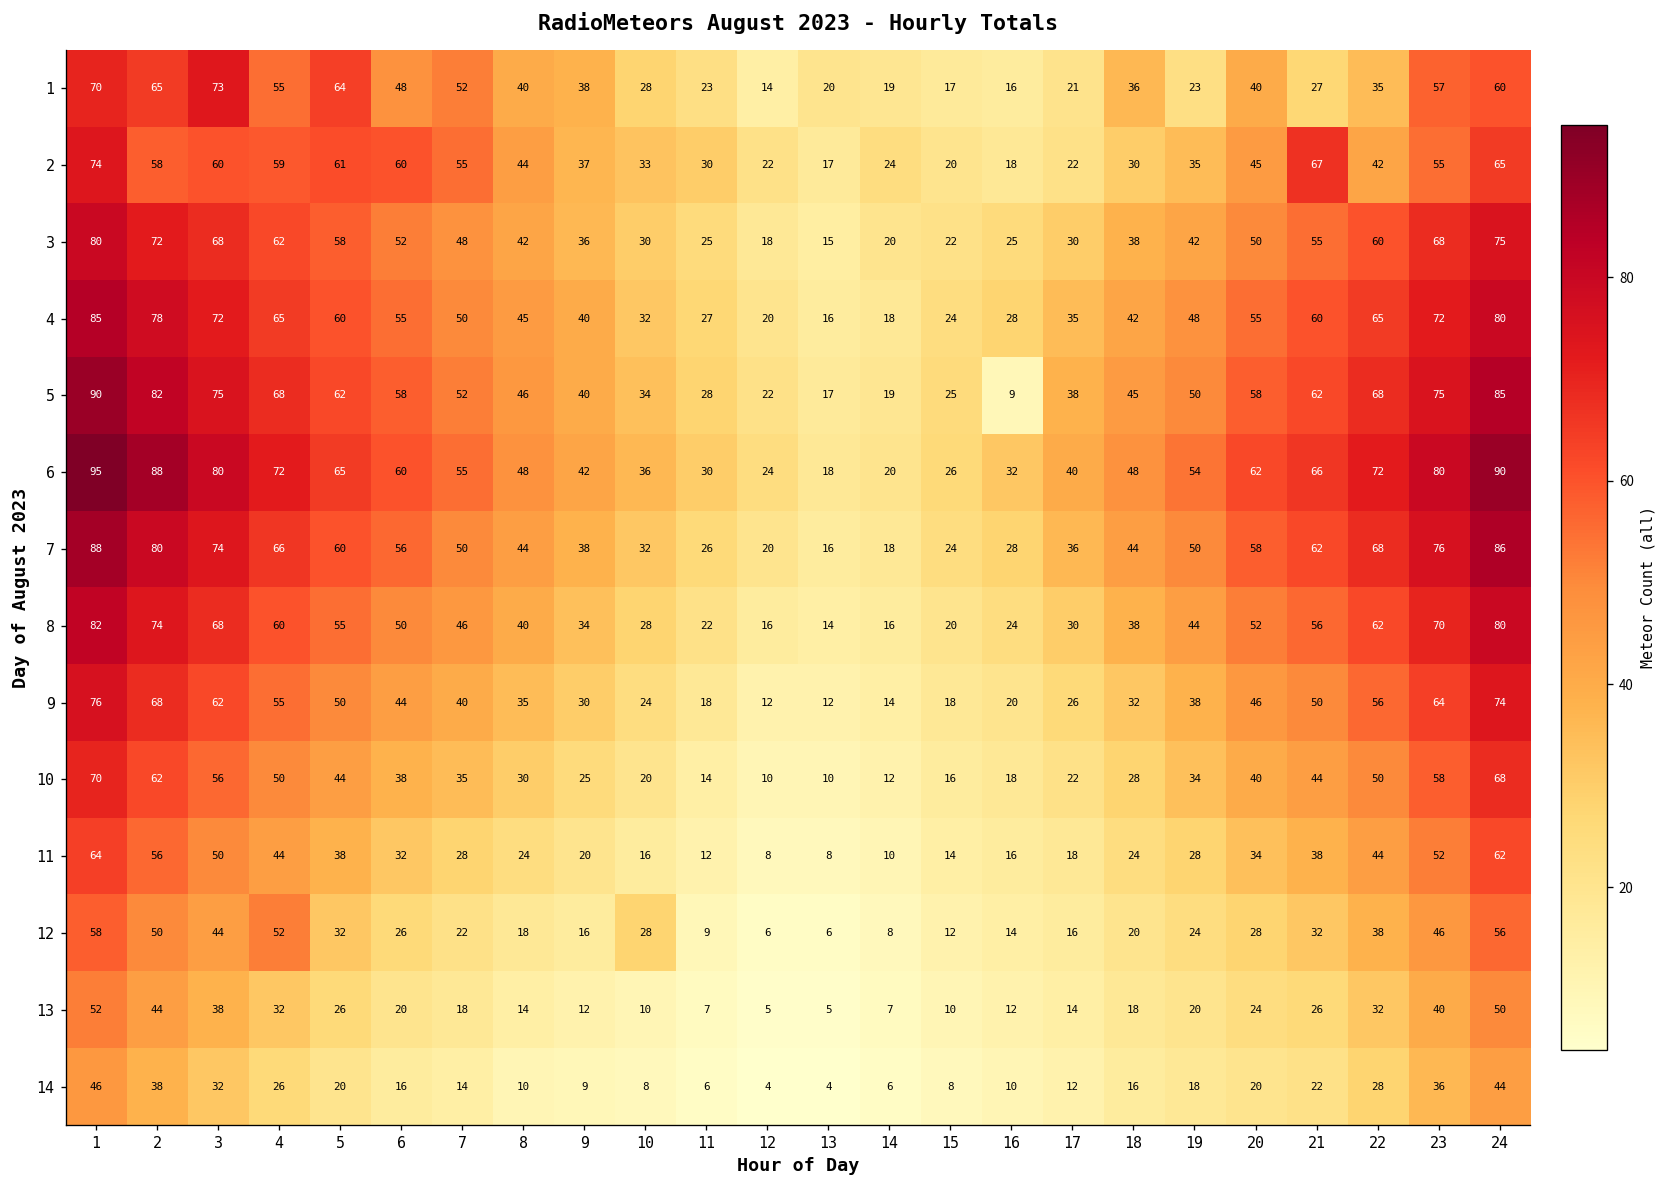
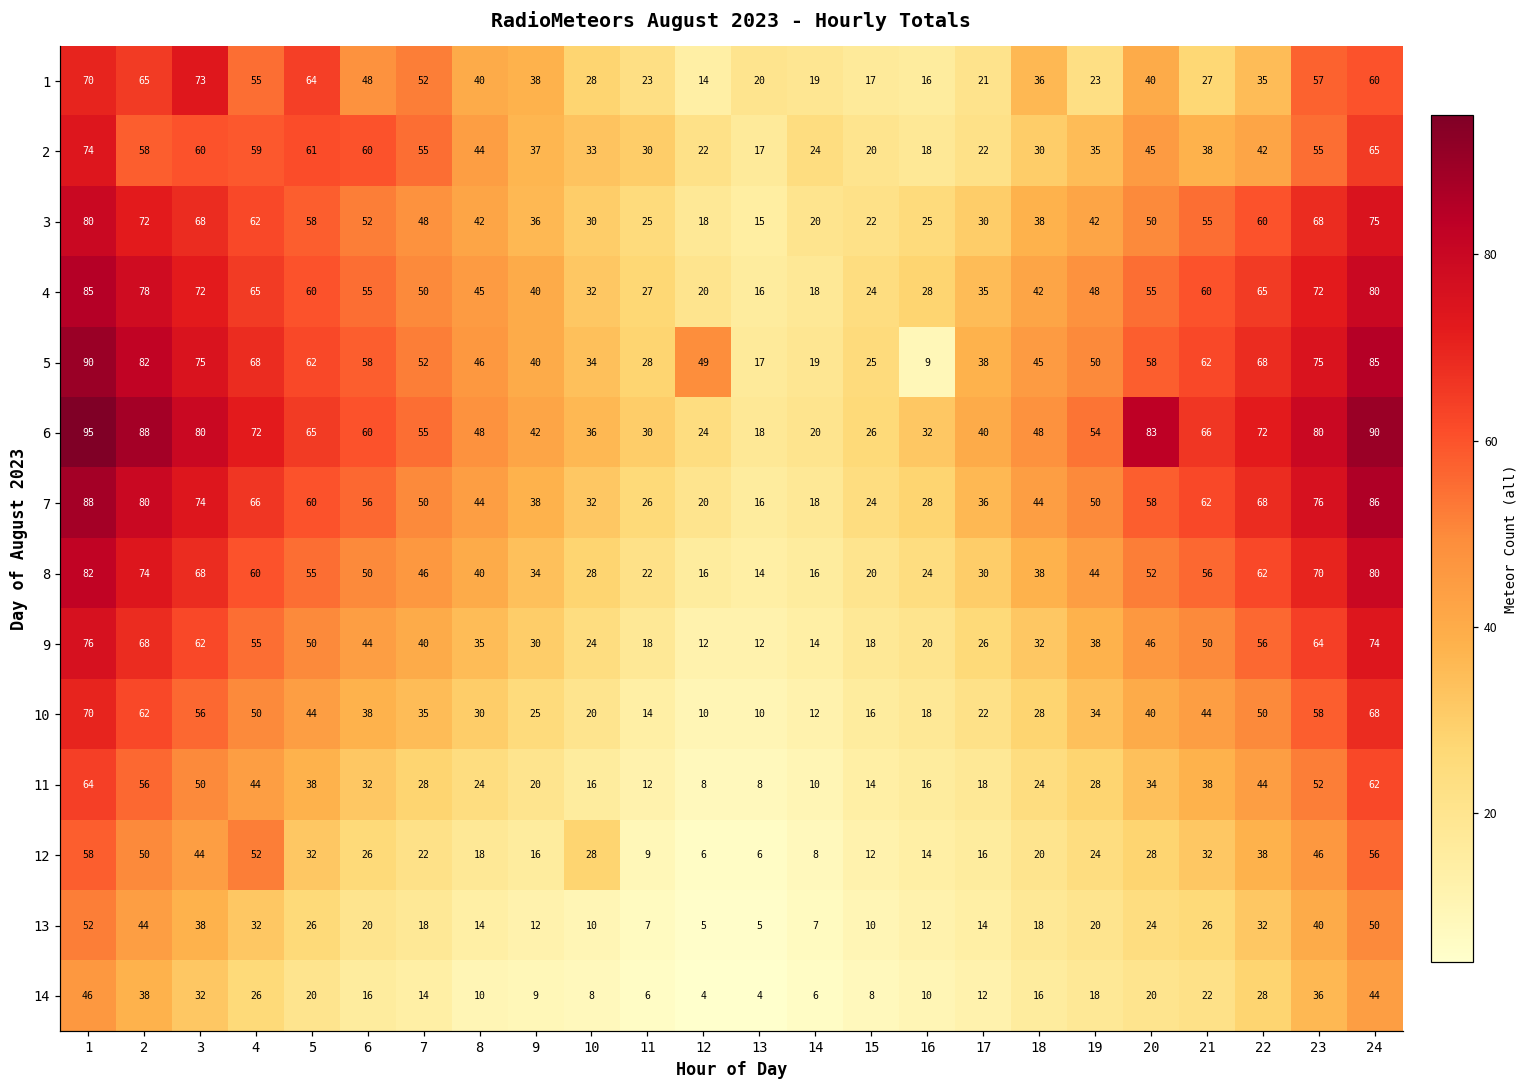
2, 21: 67 -> 38
5, 12: 22 -> 49
6, 20: 62 -> 83
